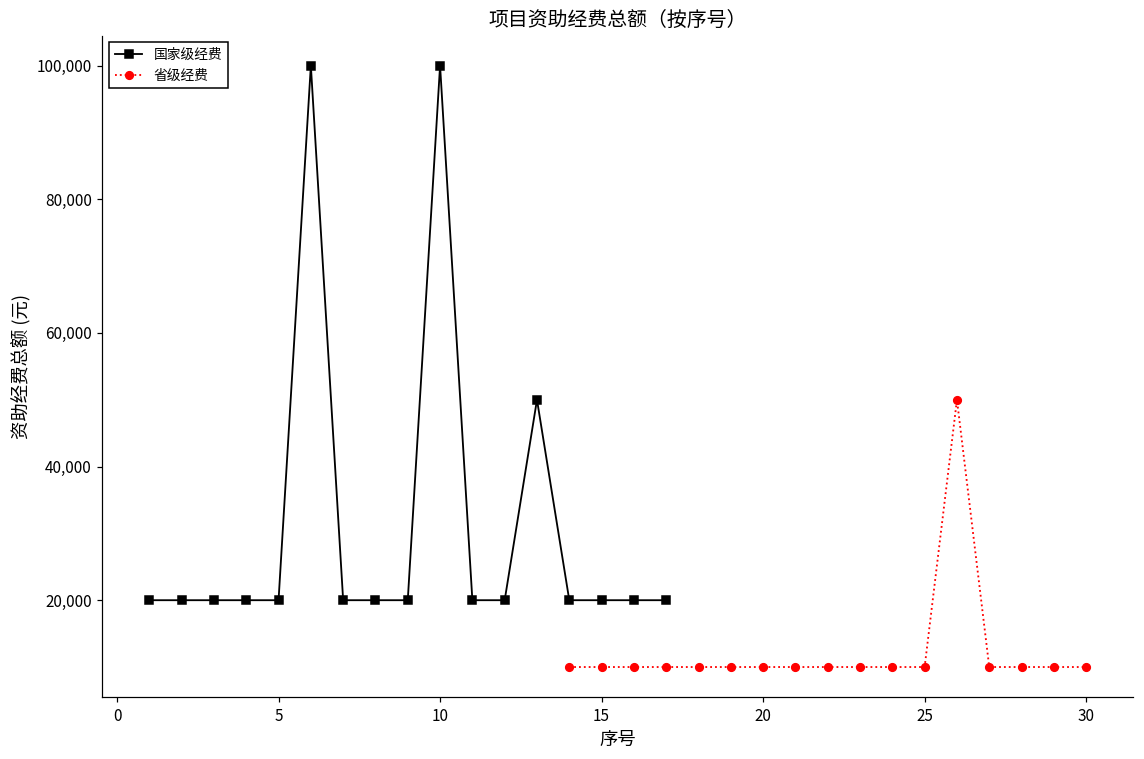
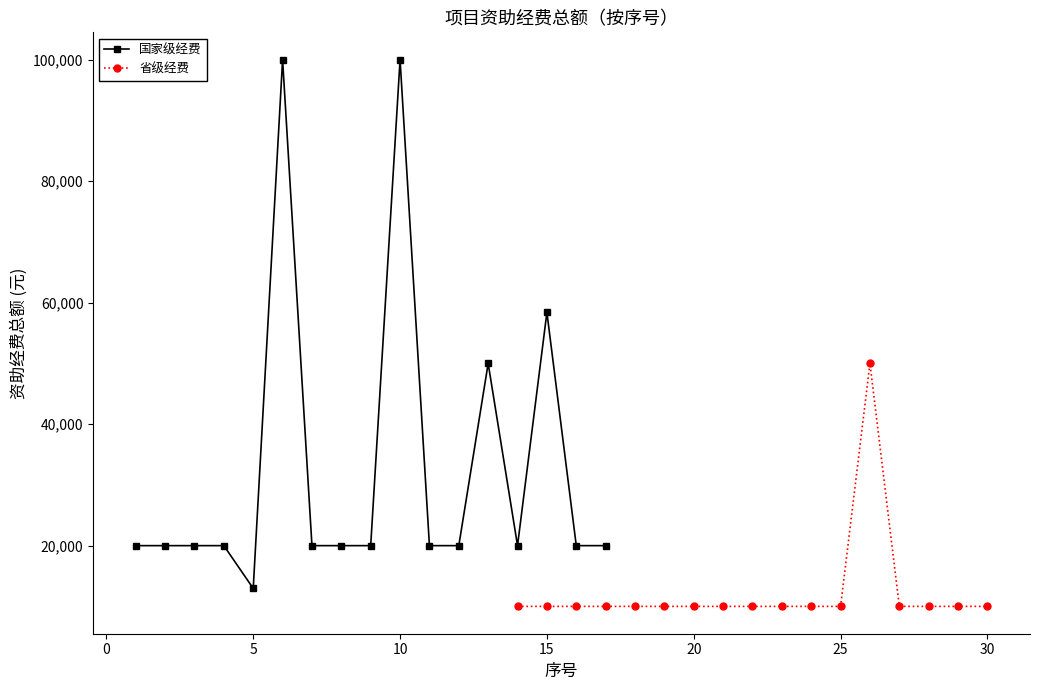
国家级经费, 5: 20,000 -> 13,000
国家级经费, 15: 20,000 -> 58,000
